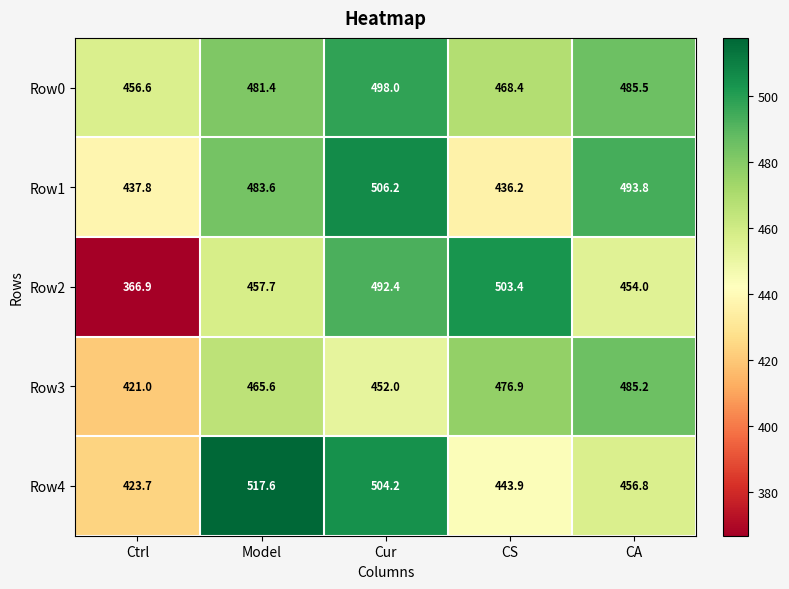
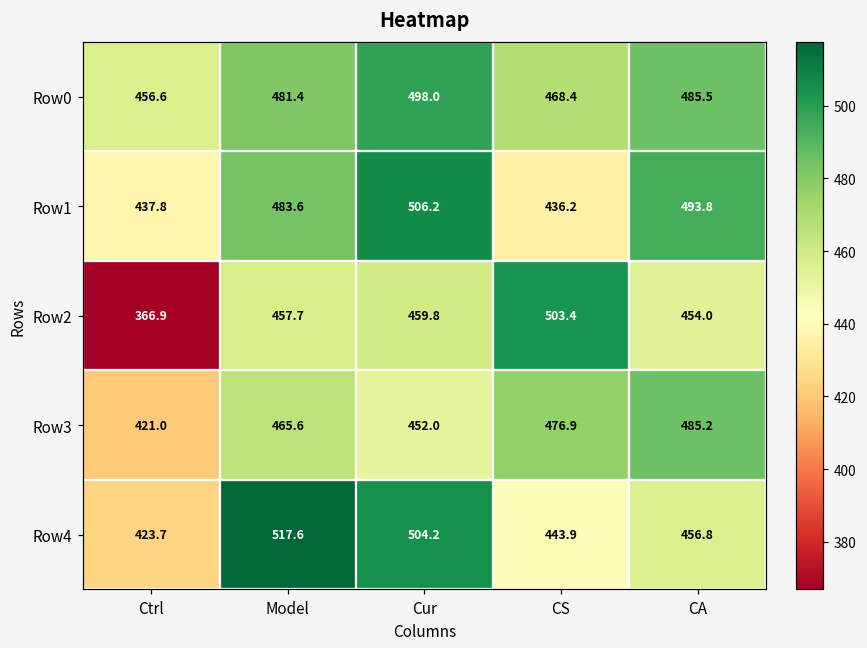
Row2, Cur: 492.4 -> 459.8
